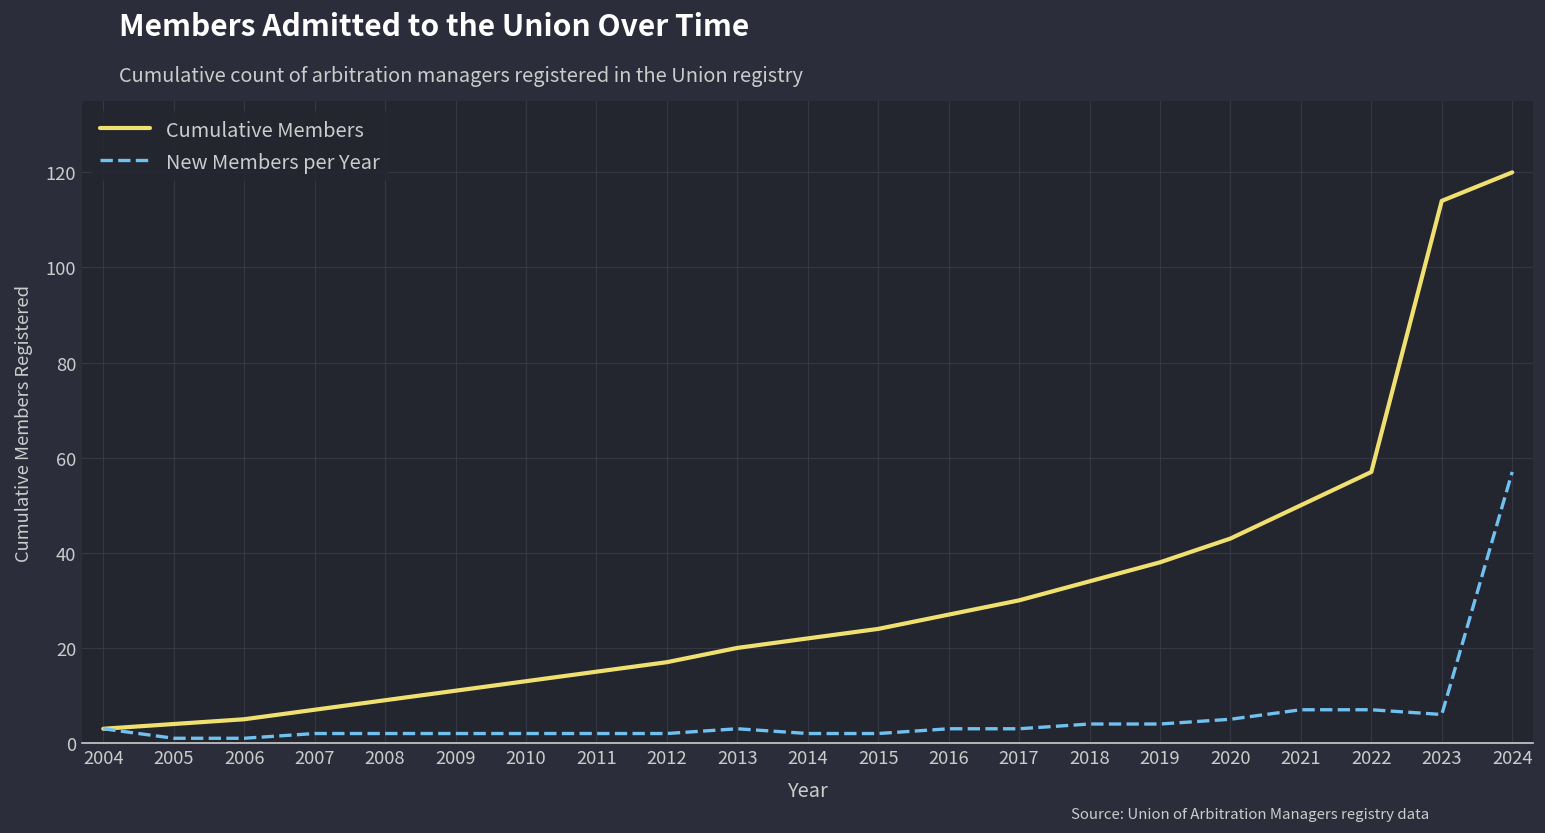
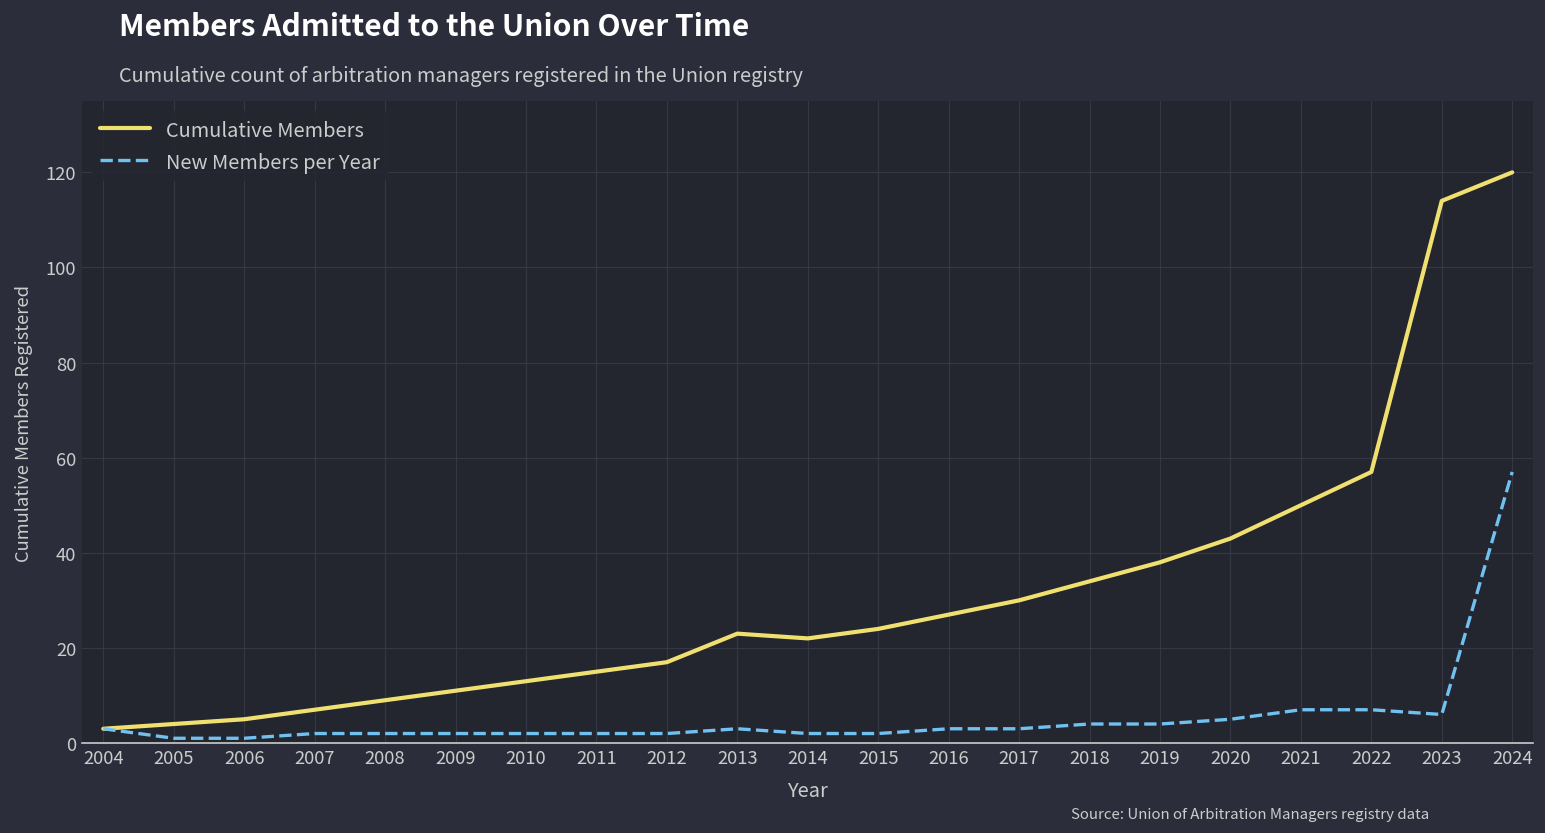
Cumulative Members, 2013: 20 -> 23
